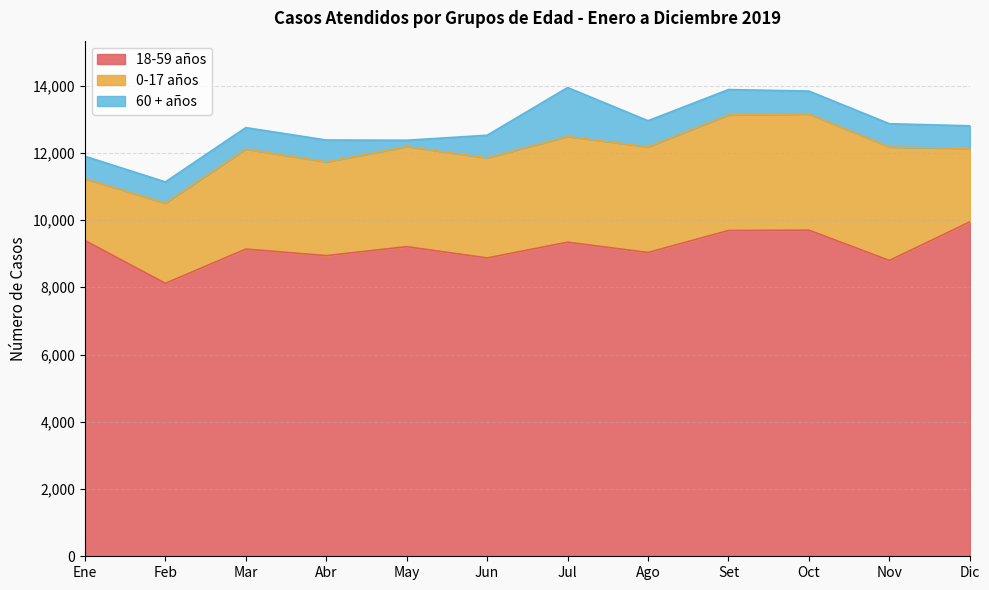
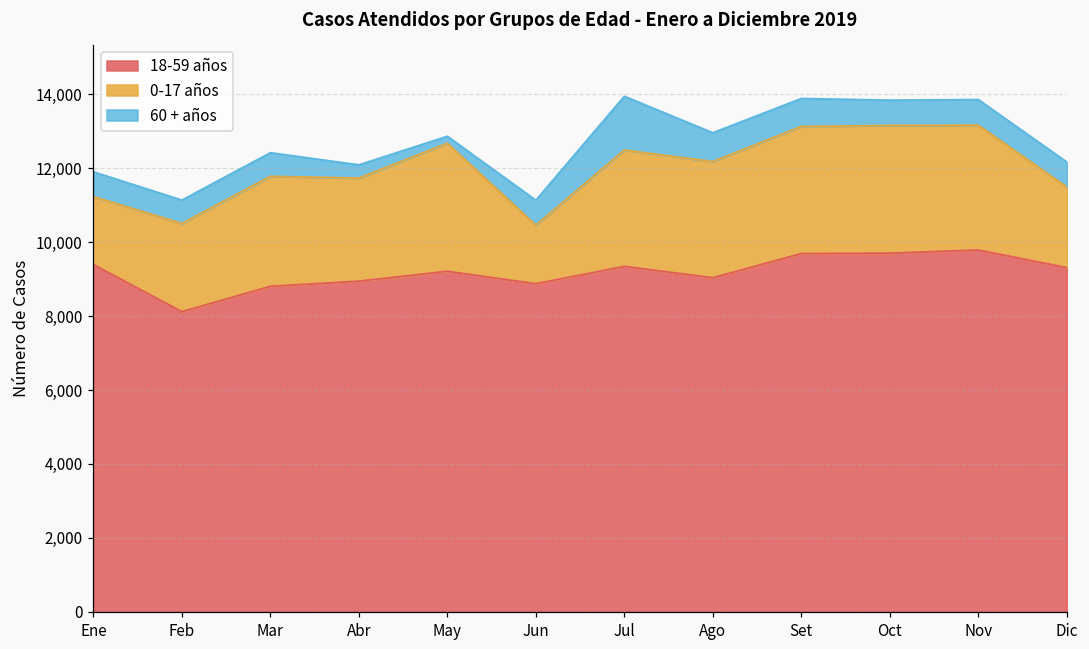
18-59 años, Mar: 9,100 -> 8,800
60 + años, Abr: 700 -> 400
0-17 años, May: 3,000 -> 3,500
0-17 años, Jun: 3,000 -> 1,600
18-59 años, Nov: 8,800 -> 9,800
18-59 años, Dic: 9,900 -> 9,300
